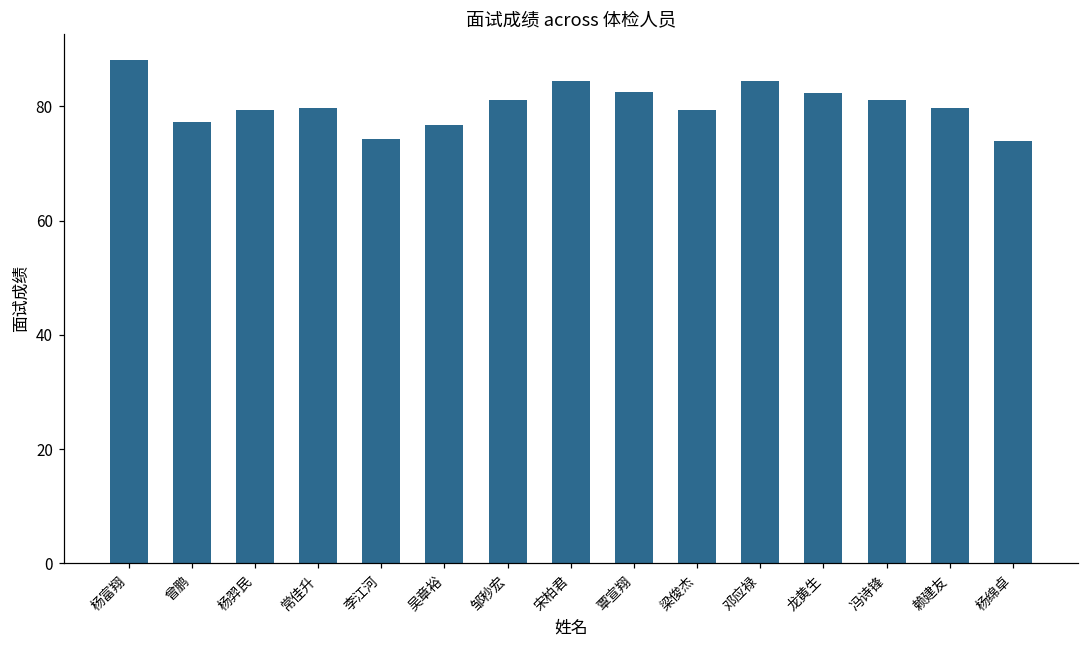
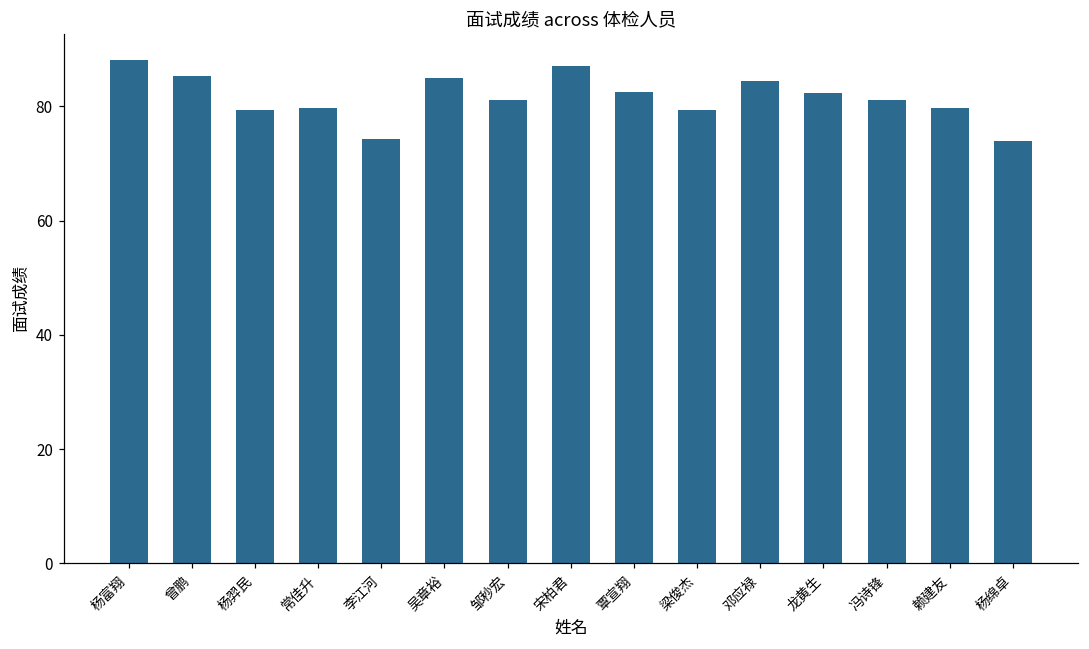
曾鹏: 77 -> 85
吴章裕: 77 -> 85
宋柏君: 84 -> 87
